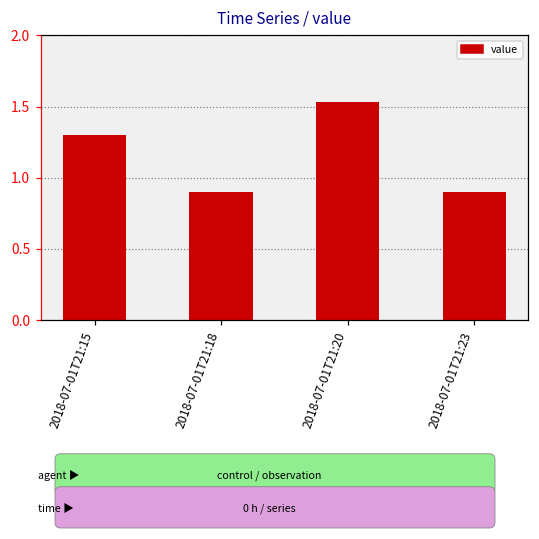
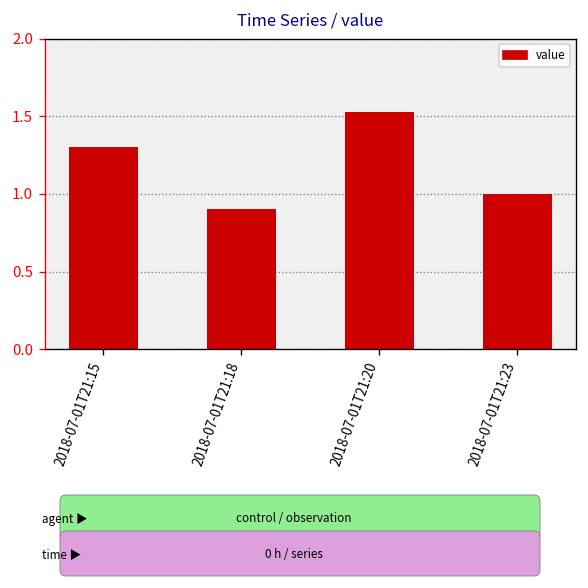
2018-07-01T21:23: 0.9 -> 1.0
